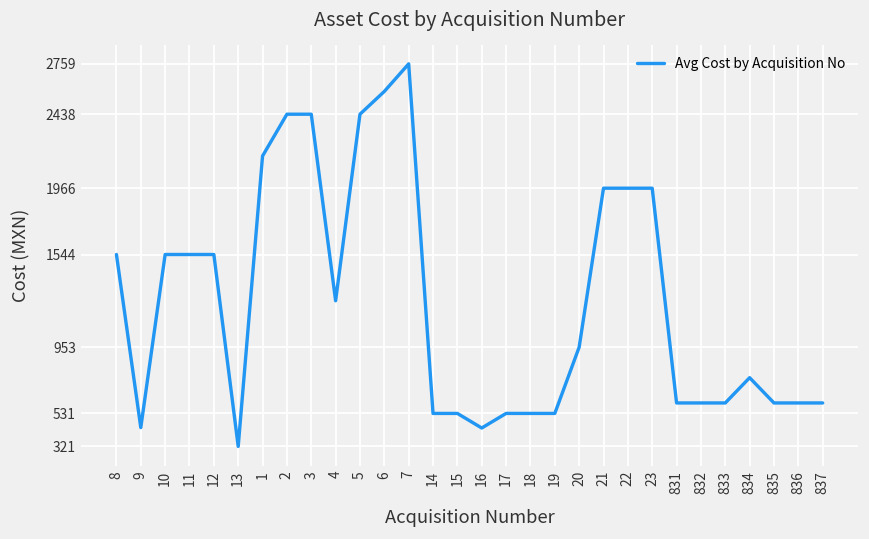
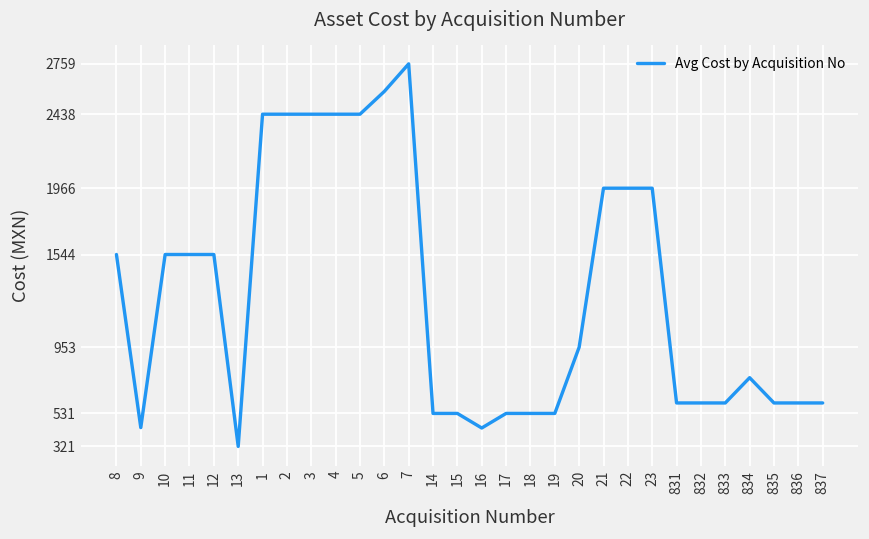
1: 2170 -> 2440
4: 1250 -> 2440
